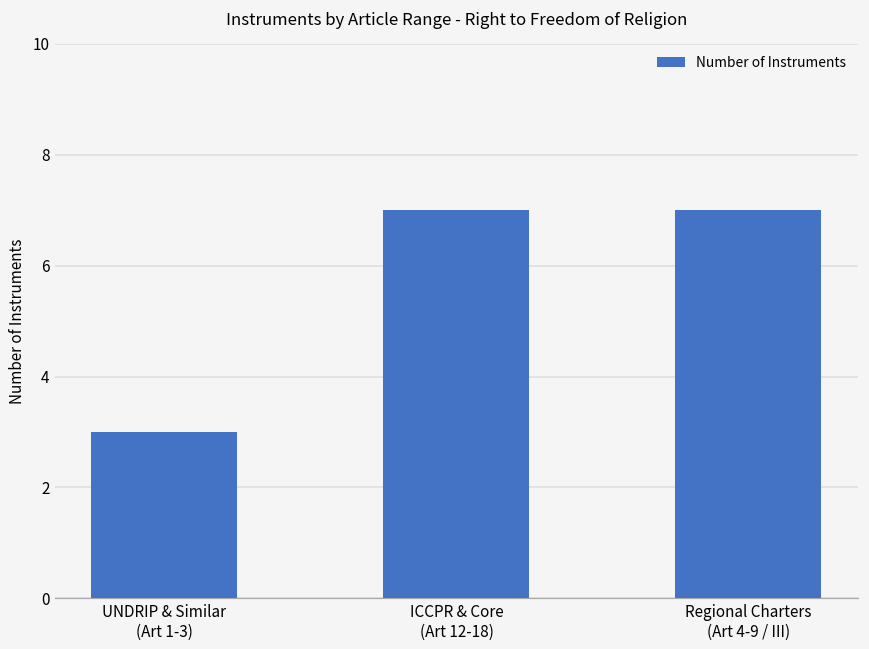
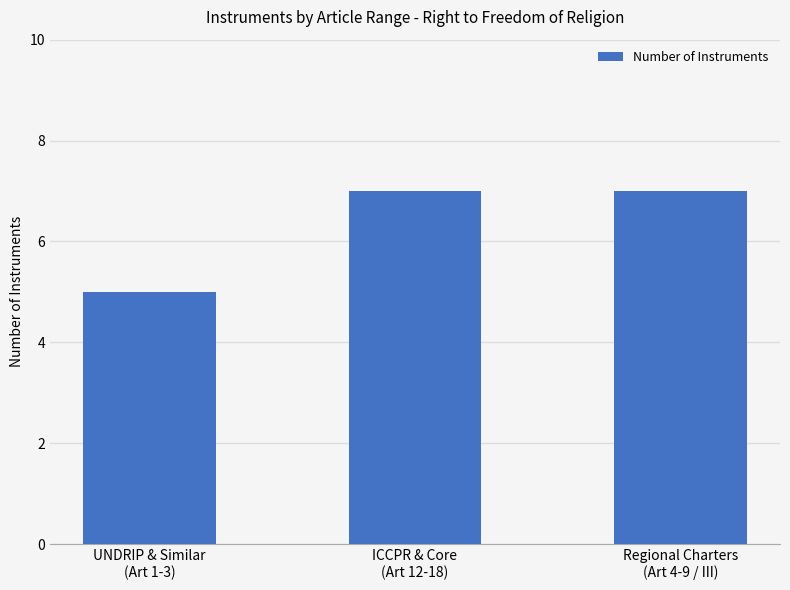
UNDRIP & Similar (Art 1-3): 3 -> 5
